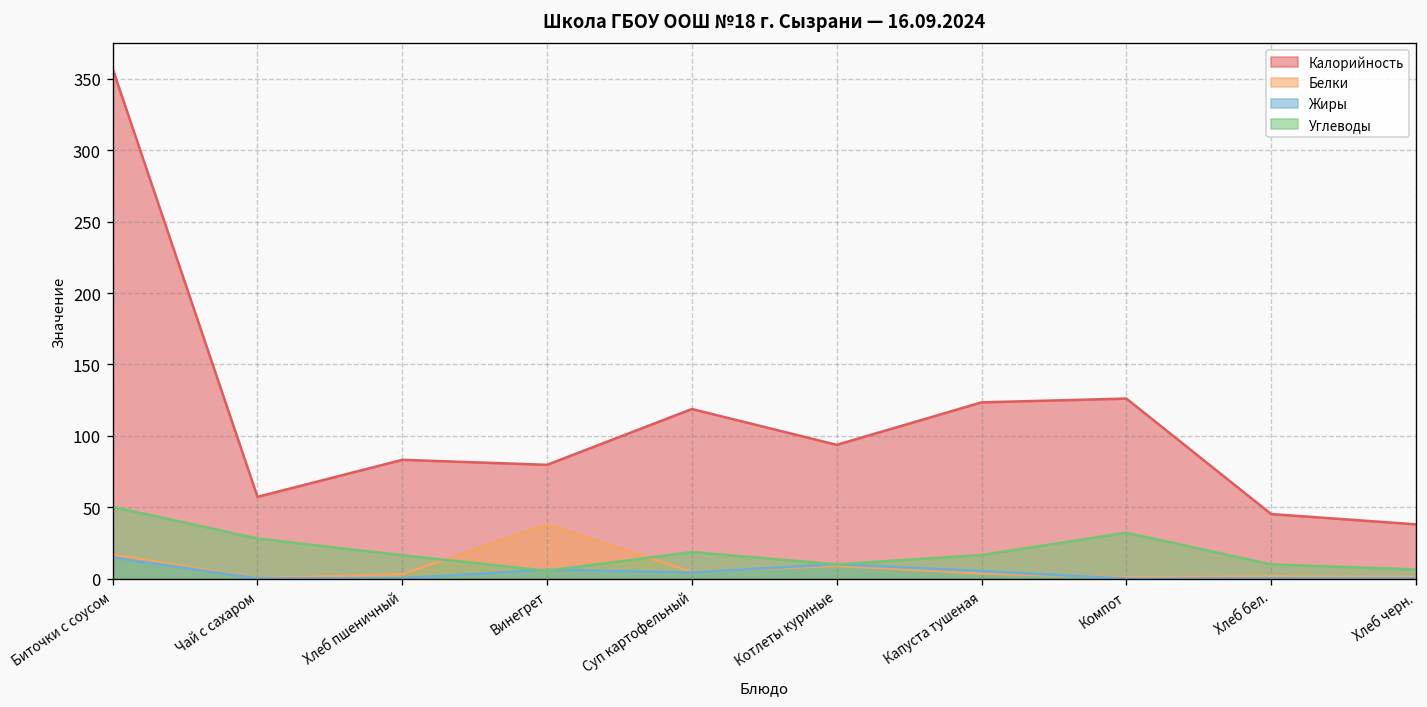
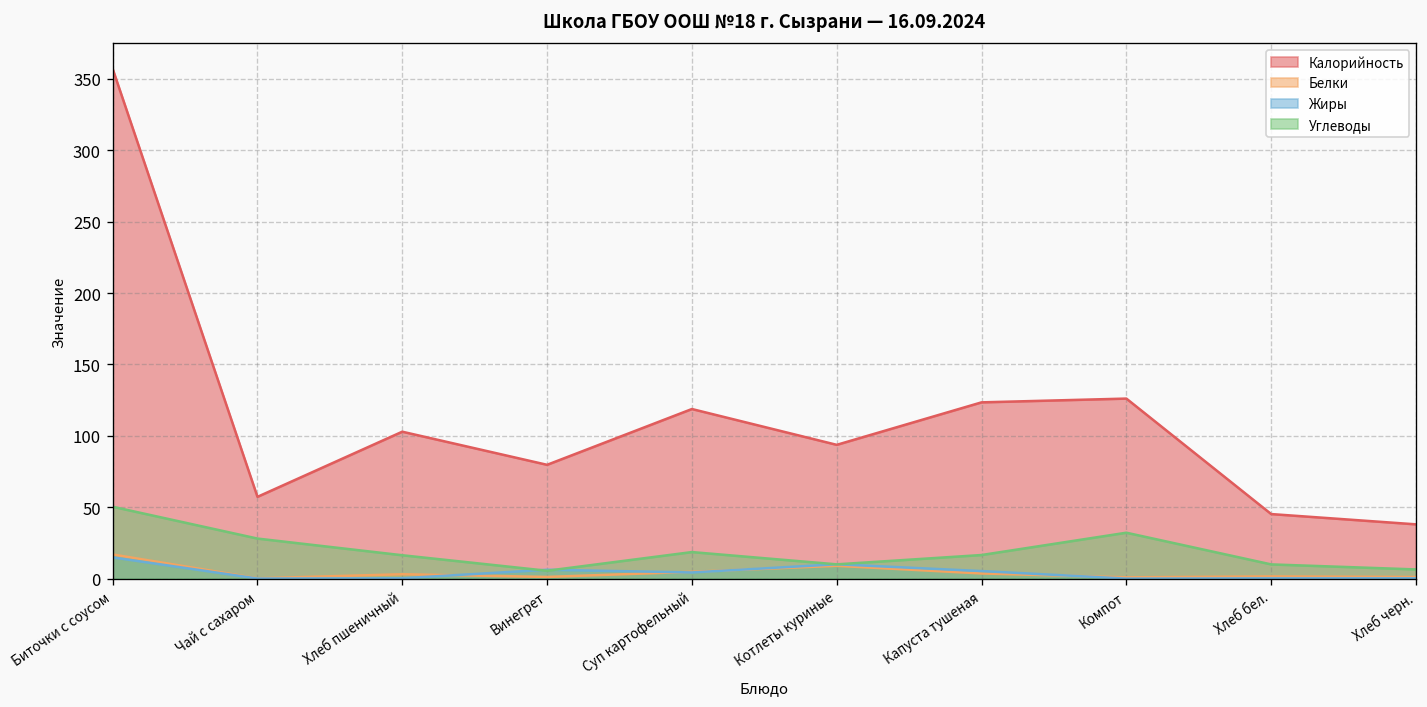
Калорийность, Хлеб пшеничный: 83 -> 103
Белки, Винегрет: 38 -> 1
